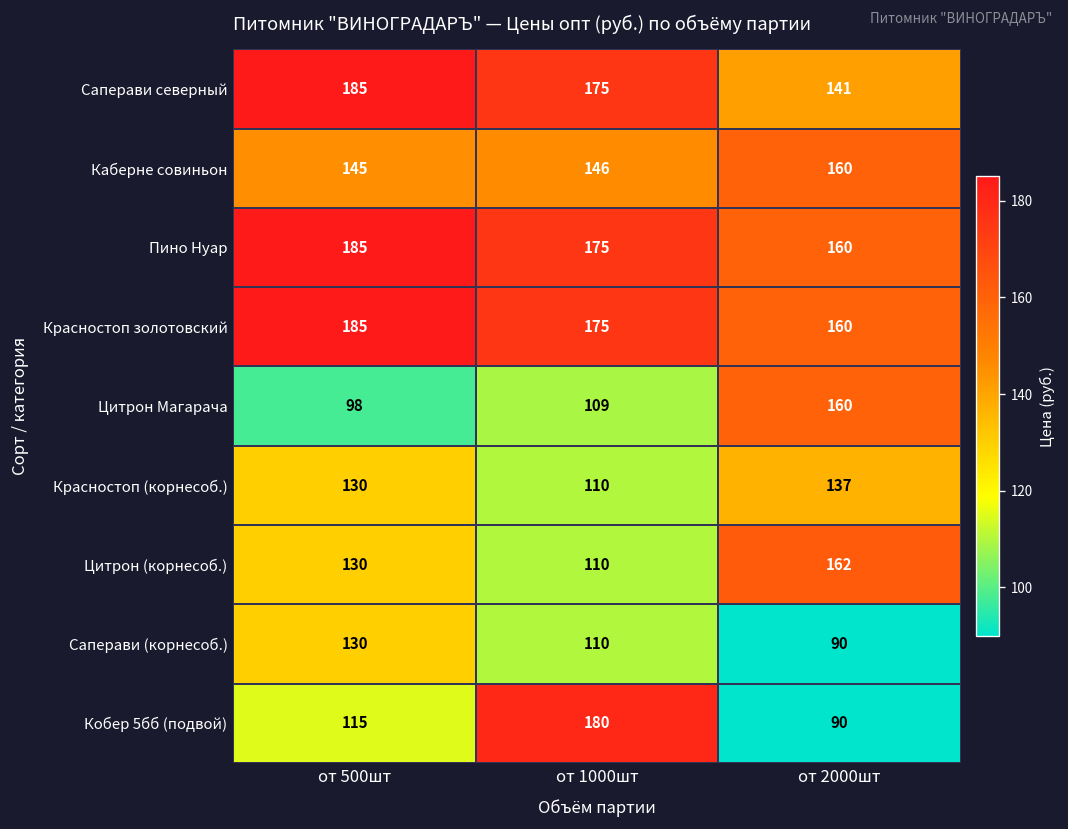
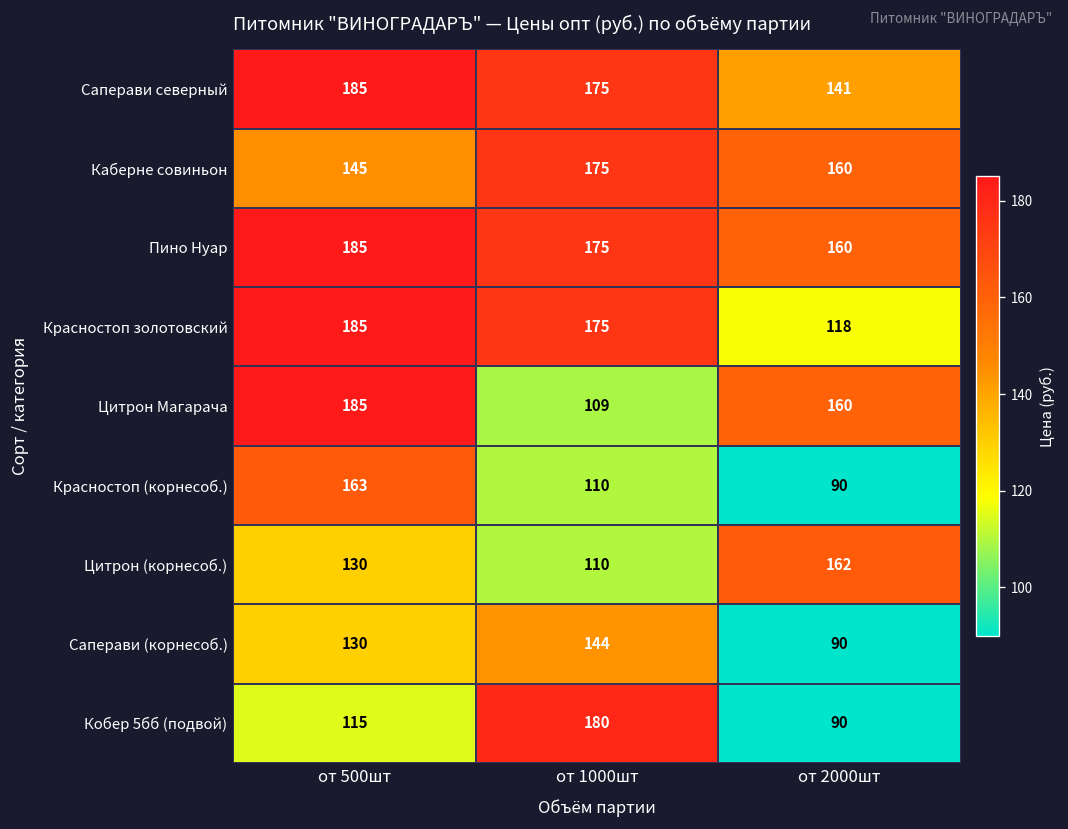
Каберне совиньон, от 1000шт: 146 -> 175
Красностоп золотовский, от 2000шт: 160 -> 118
Цитрон Магарача, от 500шт: 98 -> 185
Красностоп (корнесоб.), от 500шт: 130 -> 163
Красностоп (корнесоб.), от 2000шт: 137 -> 90
Саперави (корнесоб.), от 1000шт: 110 -> 144
